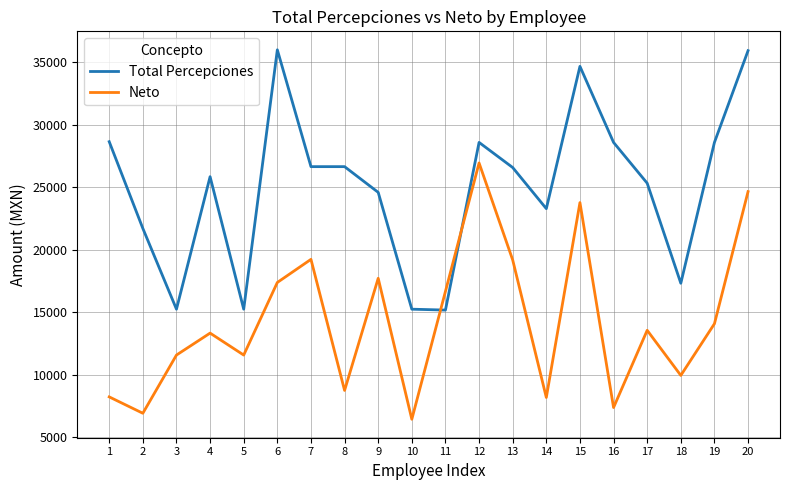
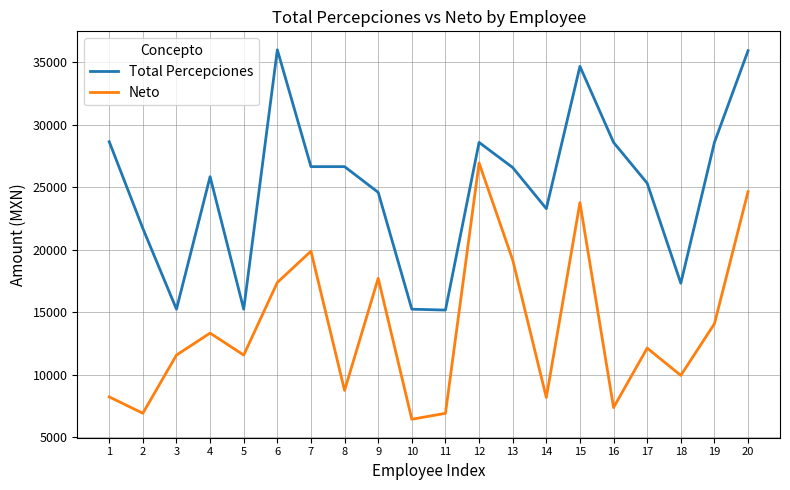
Neto, 7: 19200 -> 19900
Neto, 11: 16700 -> 6900
Neto, 17: 13600 -> 12100
